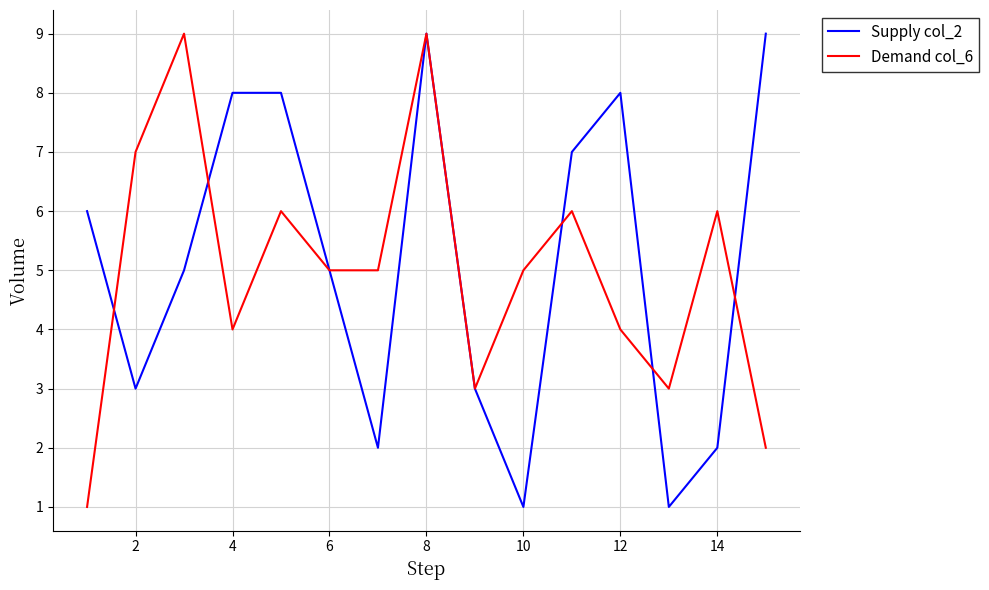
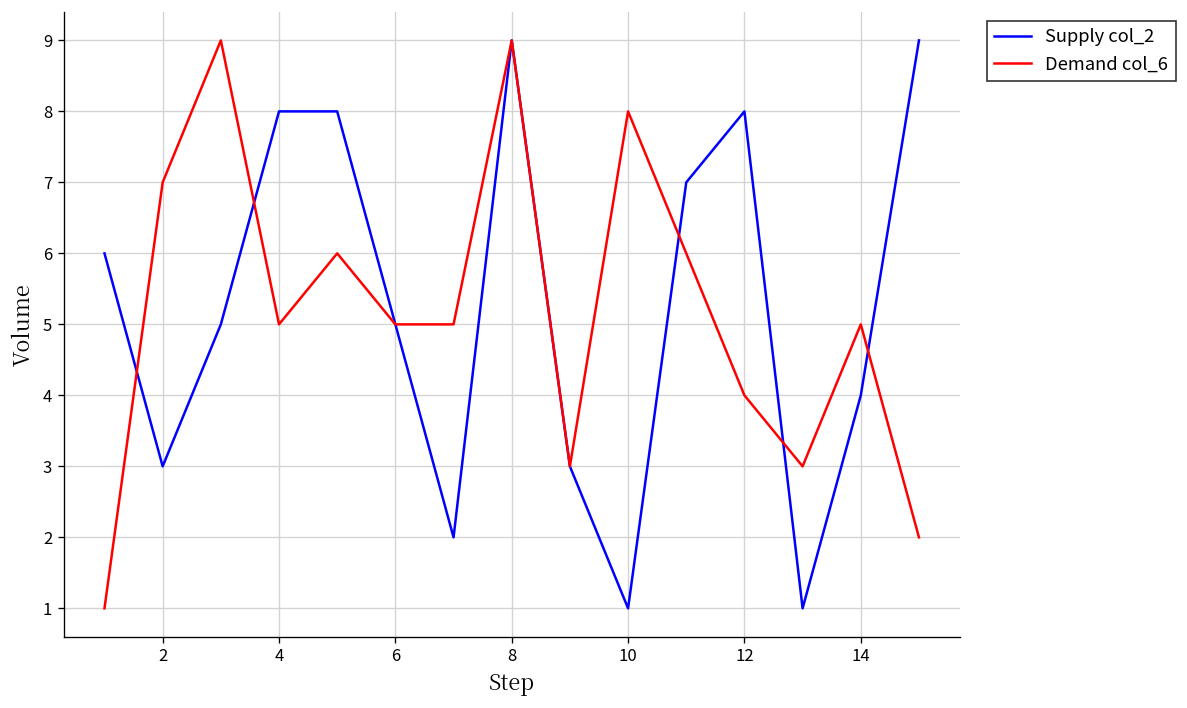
Demand col_6, 4: 4 -> 5
Demand col_6, 10: 5 -> 8
Supply col_2, 14: 2 -> 4
Demand col_6, 14: 6 -> 5
